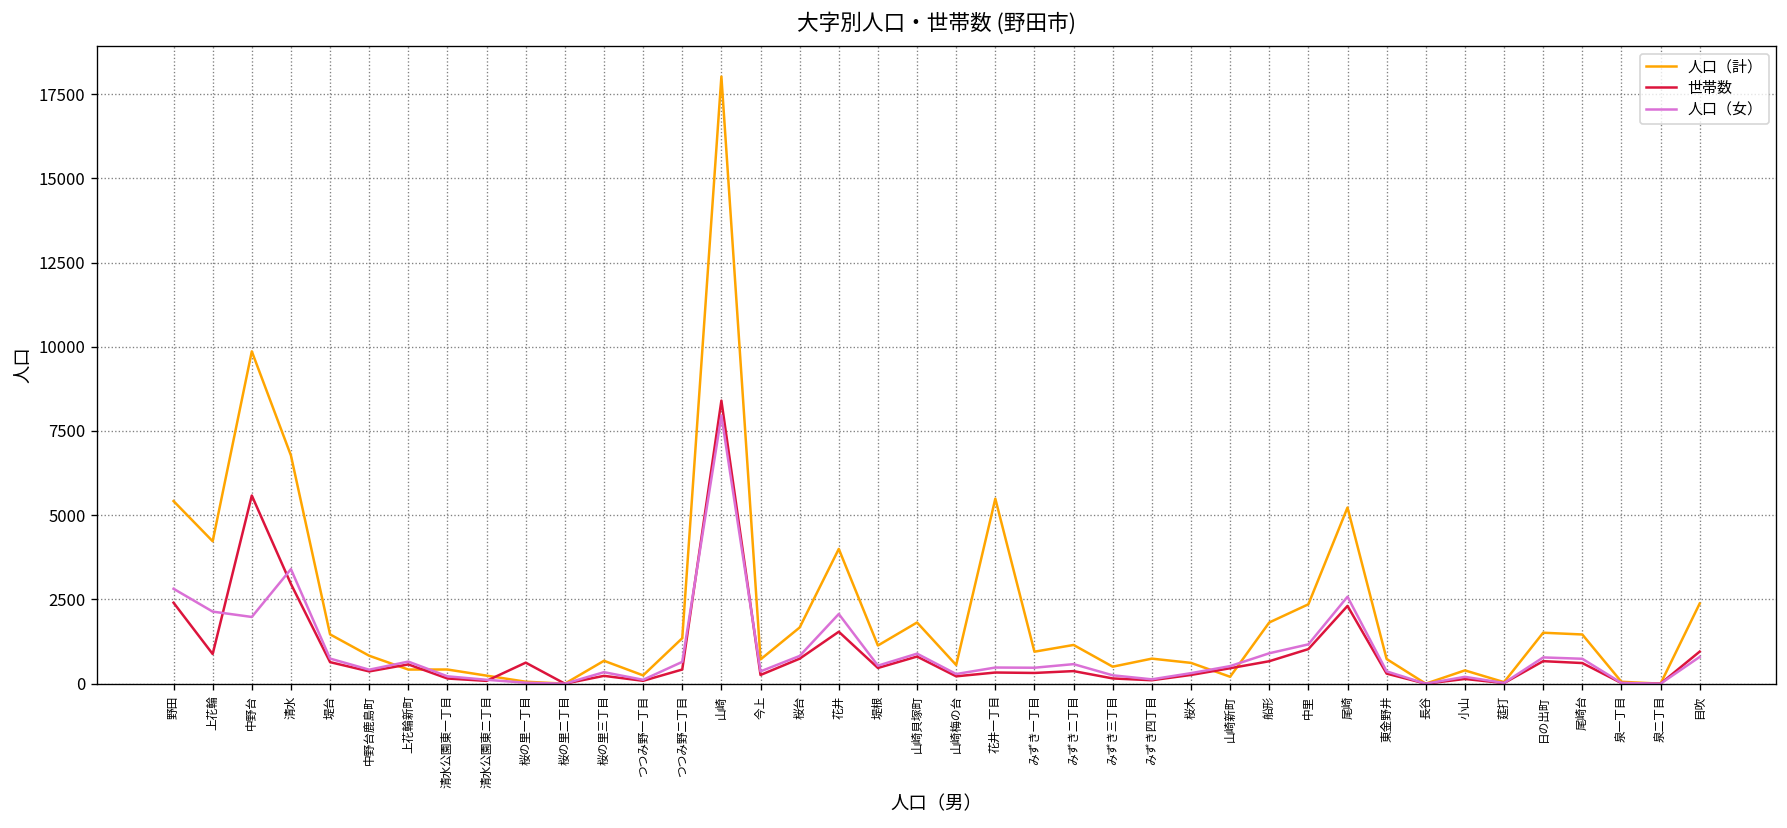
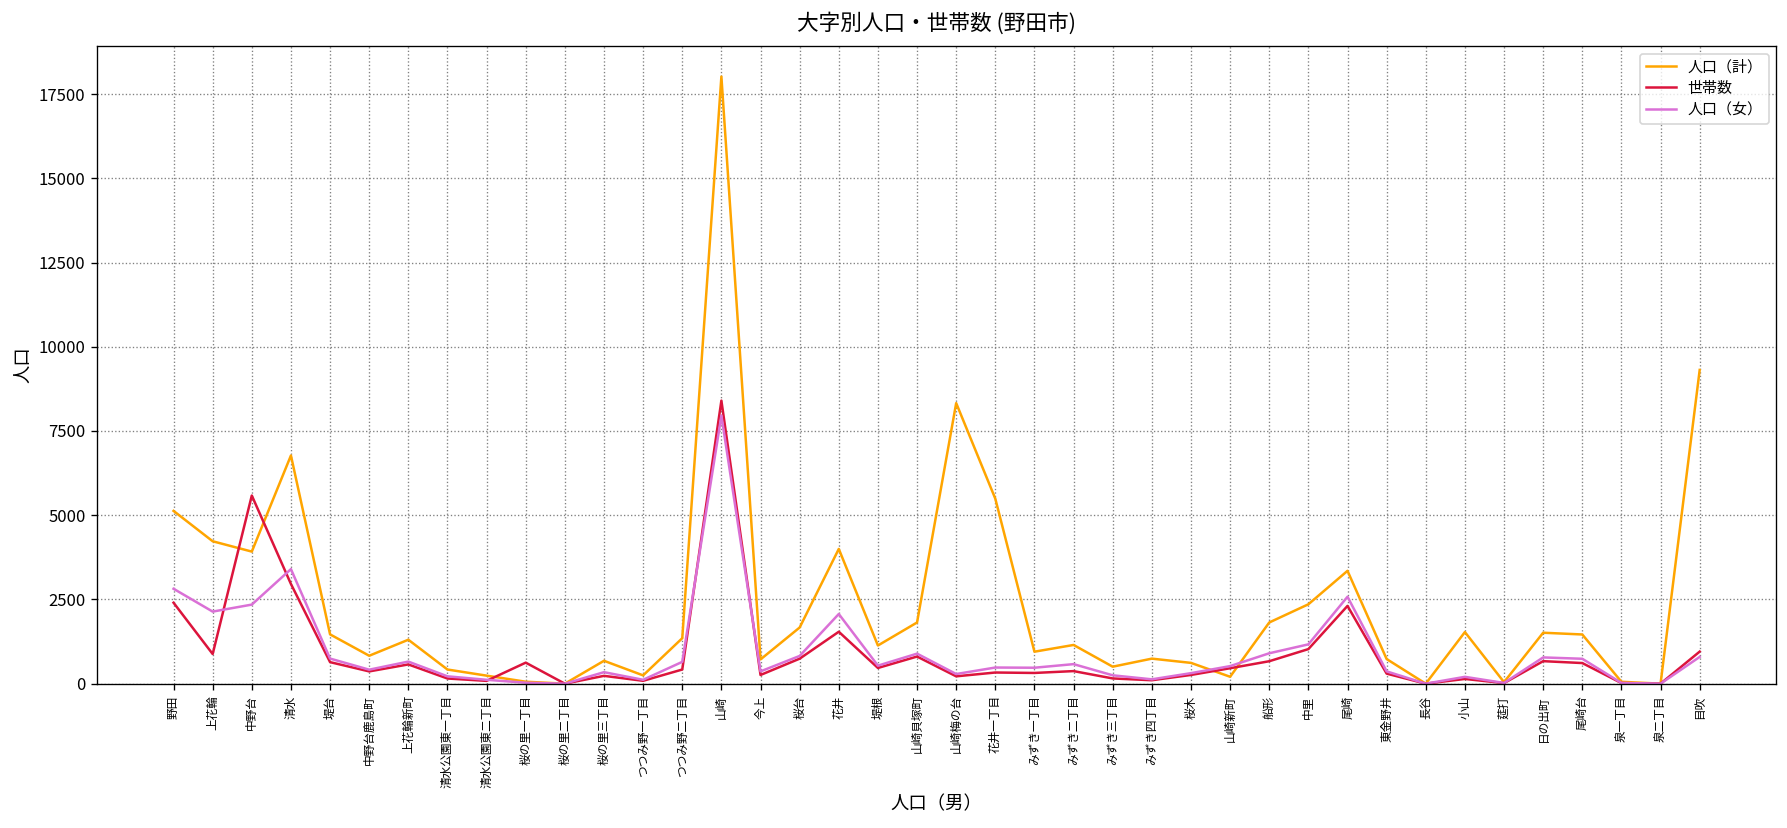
人口（計）, 野田: 5400 -> 5100
人口（計）, 中野台: 9900 -> 3900
人口（女）, 中野台: 2000 -> 2300
人口（計）, 上花輪新町: 400 -> 1300
人口（計）, 山崎梅の台: 600 -> 8300
人口（計）, 尾崎: 5200 -> 3300
人口（計）, 小山: 400 -> 1500
人口（計）, 目吹: 2400 -> 9300
